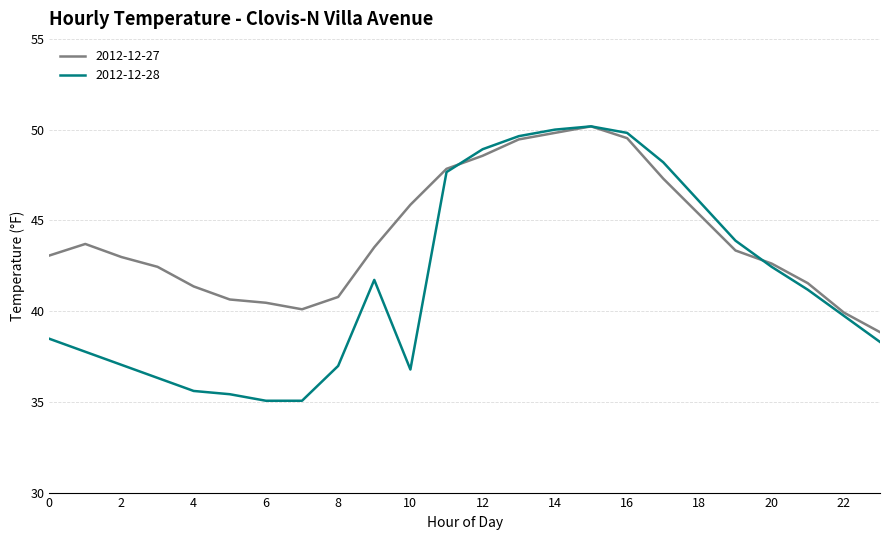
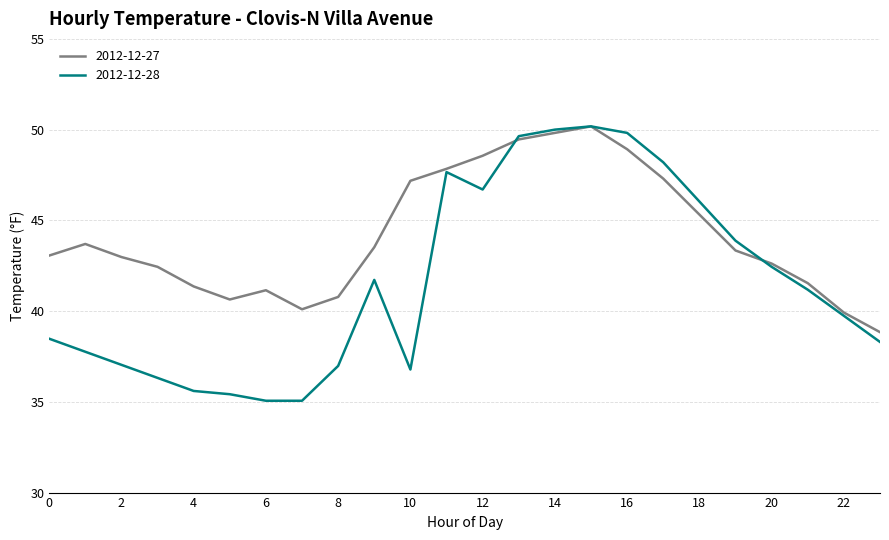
2012-12-27, 6: 40.5 -> 41.2
2012-12-27, 10: 45.9 -> 47.2
2012-12-28, 12: 48.9 -> 46.7
2012-12-27, 16: 49.5 -> 48.9
